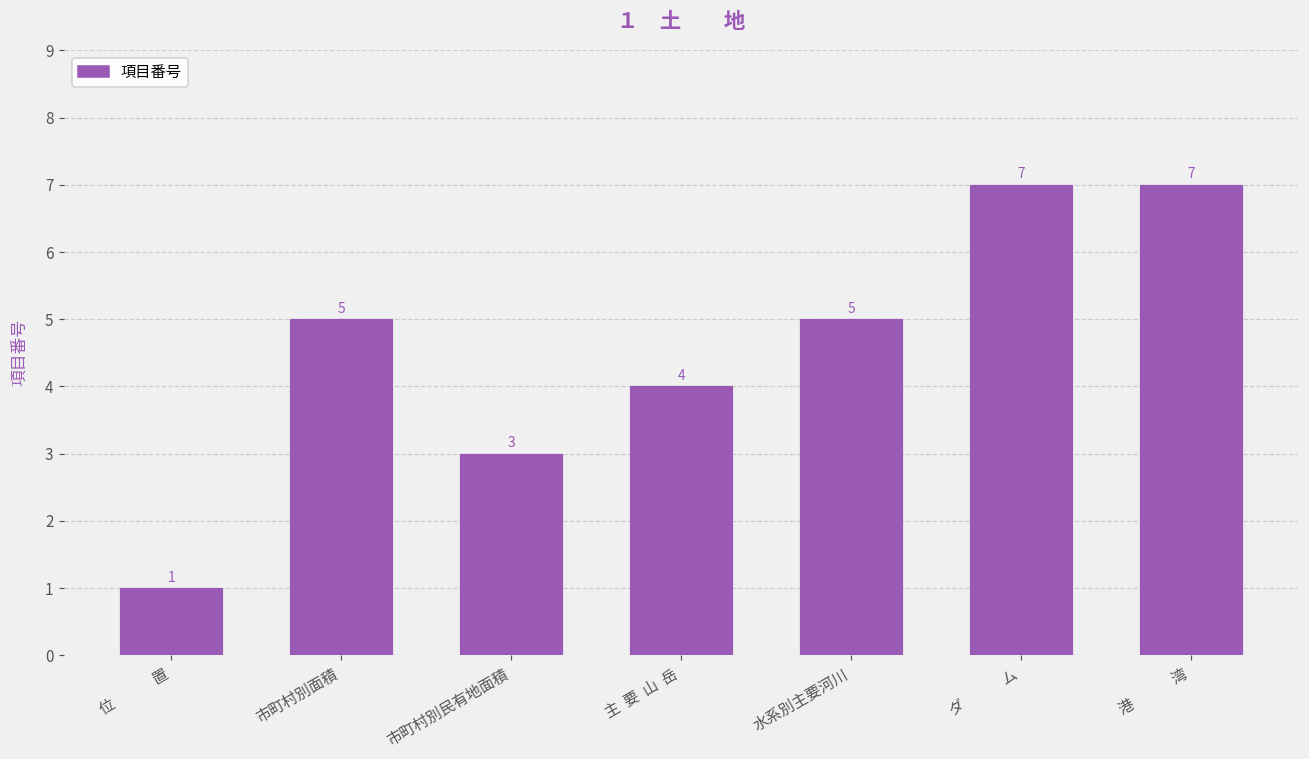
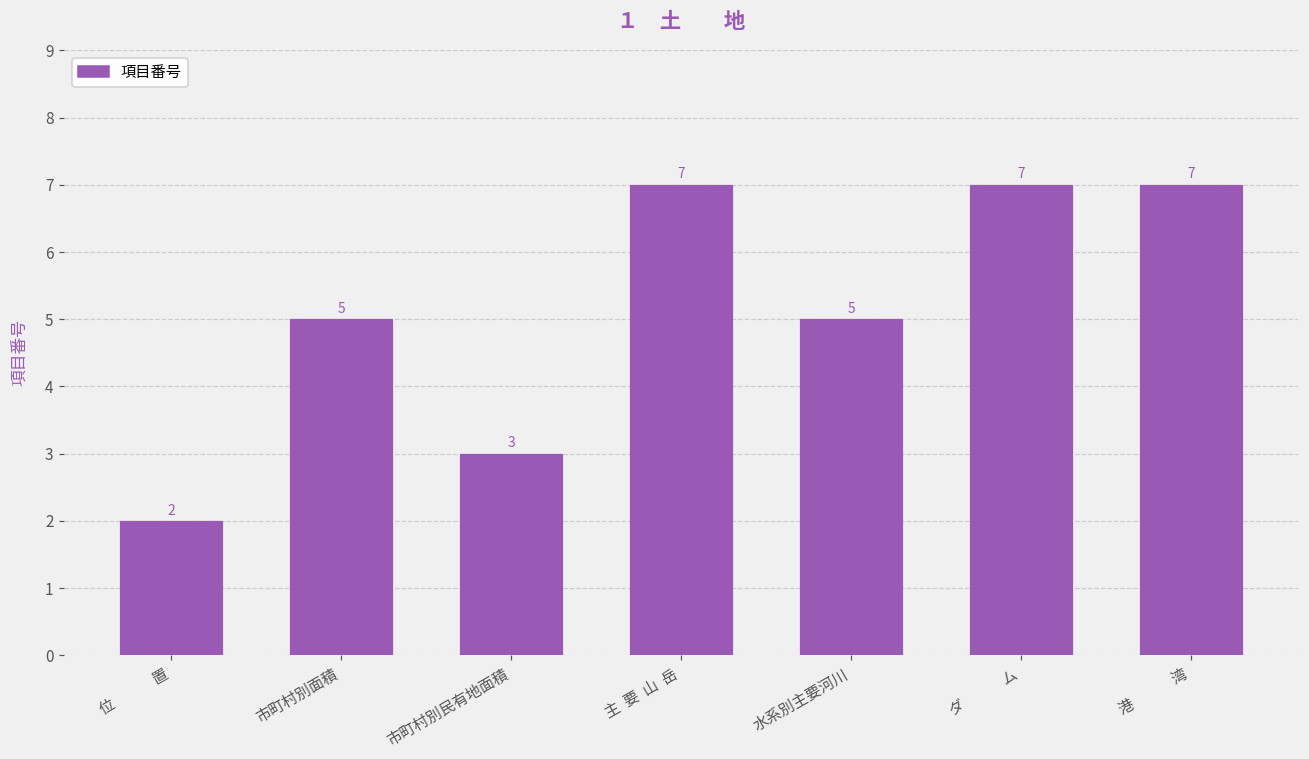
位 置: 1 -> 2
主 要 山 岳: 4 -> 7
